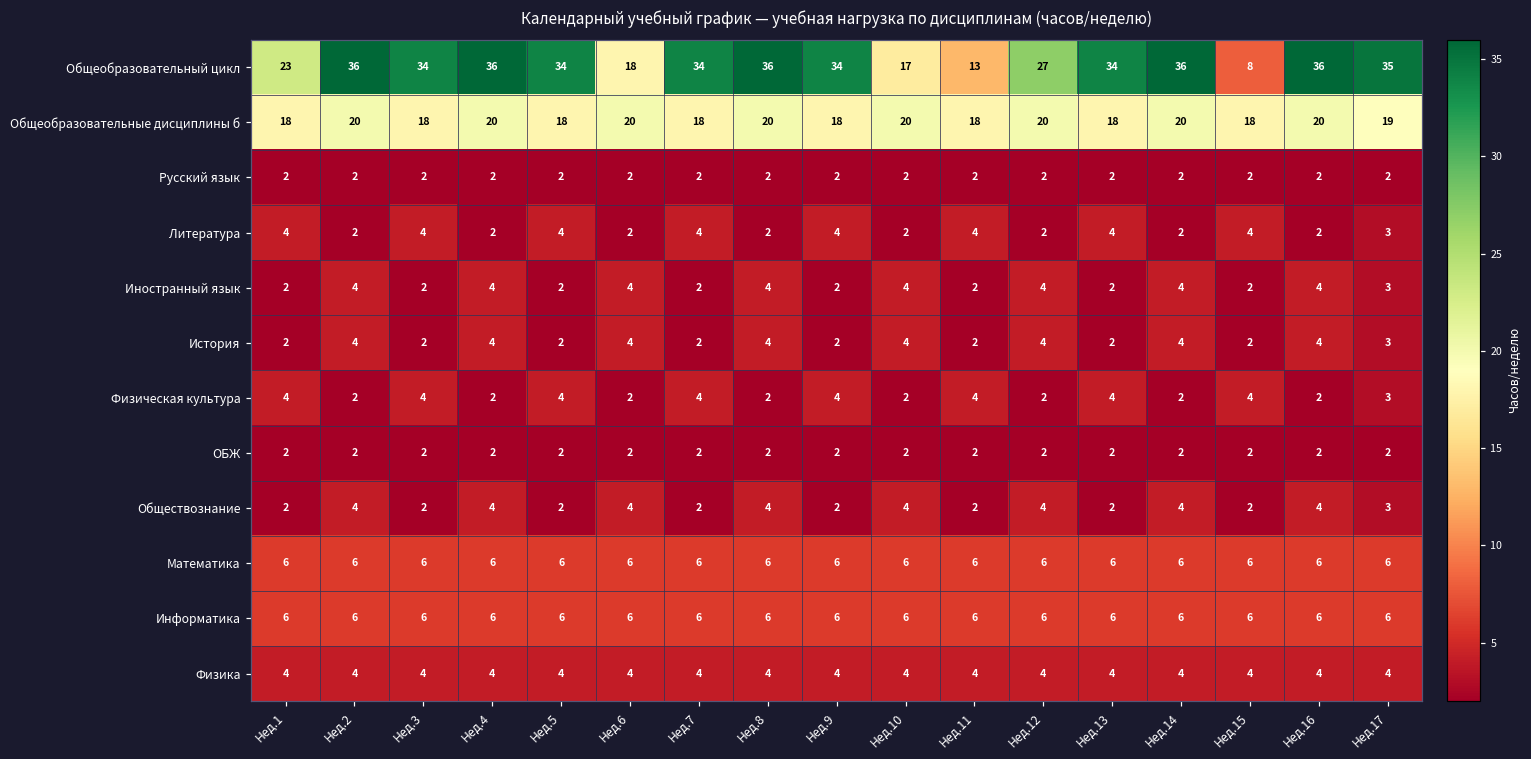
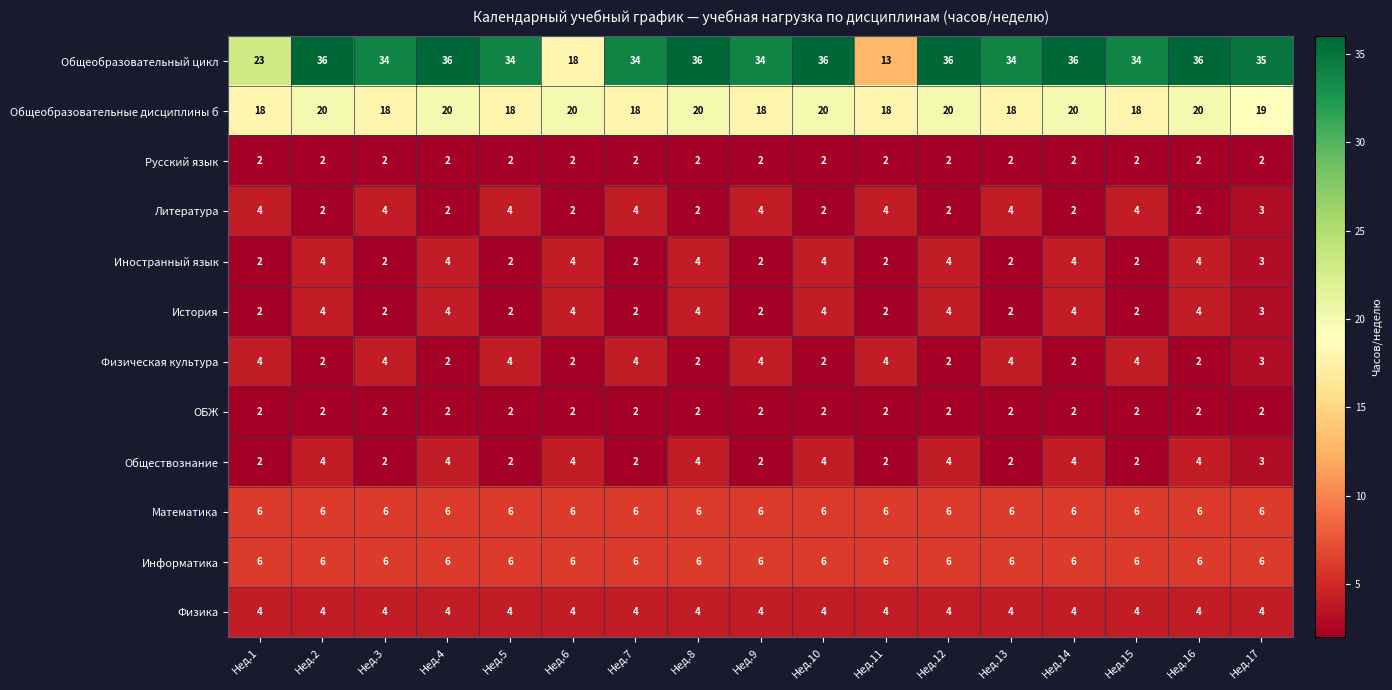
Общеобразовательный цикл, Нед.10: 17 -> 36
Общеобразовательный цикл, Нед.12: 27 -> 36
Общеобразовательный цикл, Нед.15: 8 -> 34
